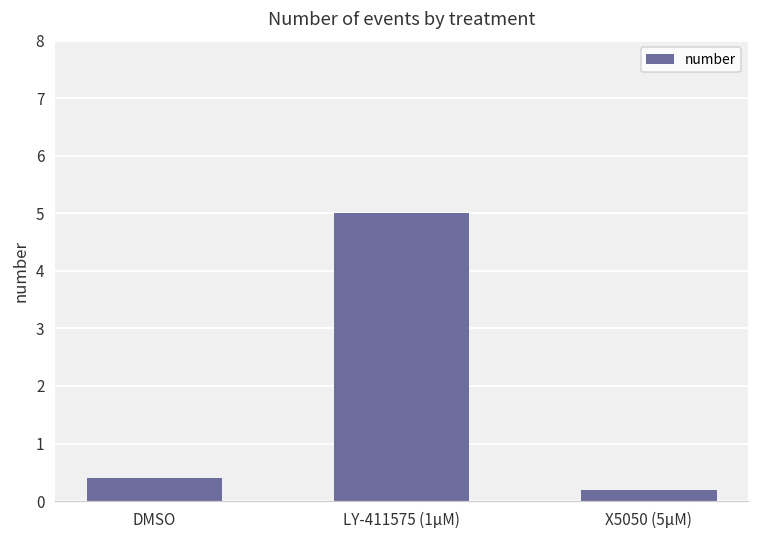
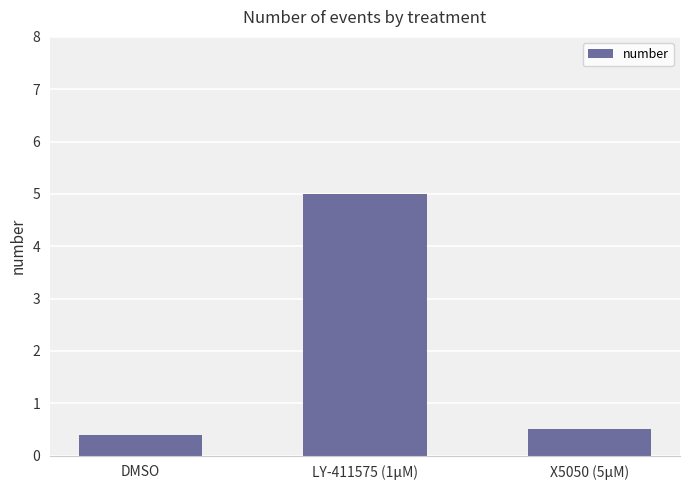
X5050 (5μM): 0.2 -> 0.5
